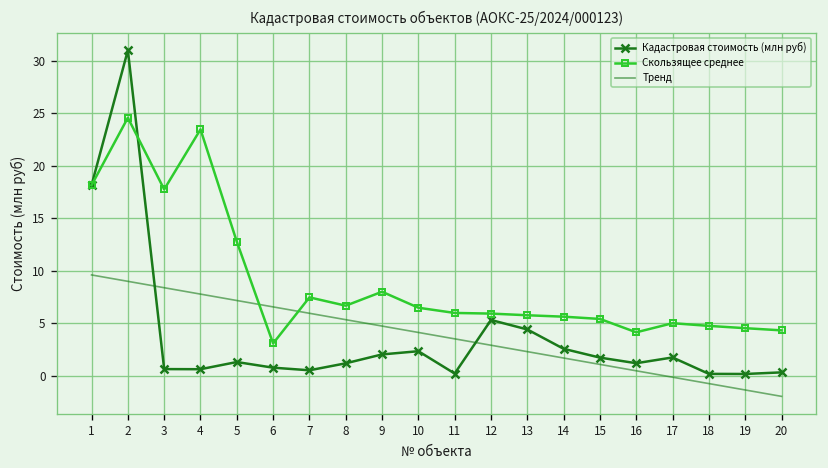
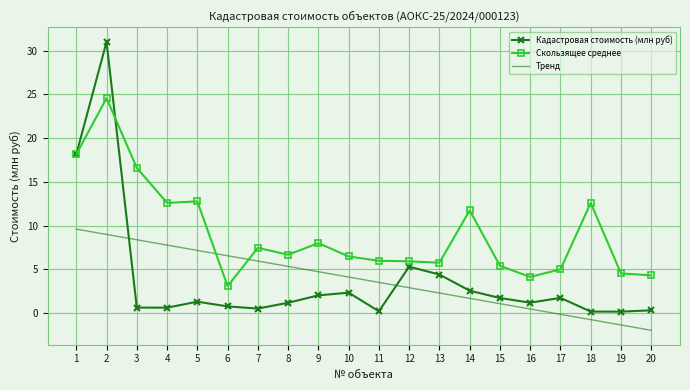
Скользящее среднее, 3: 18 -> 17
Скользящее среднее, 4: 23 -> 13
Скользящее среднее, 14: 6 -> 12
Скользящее среднее, 18: 5 -> 13
